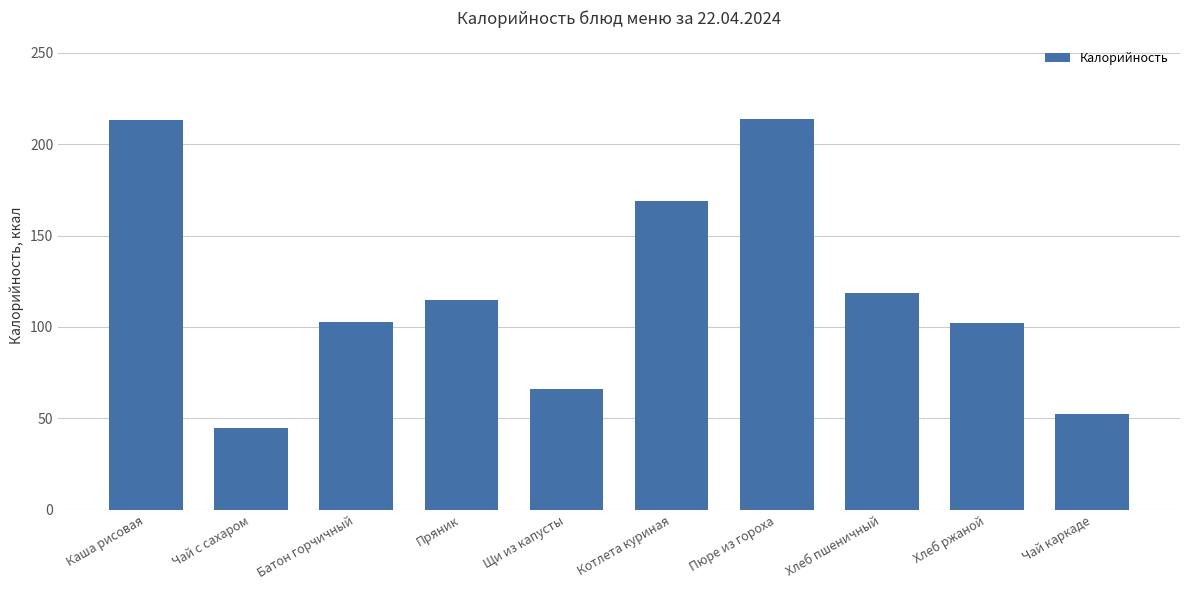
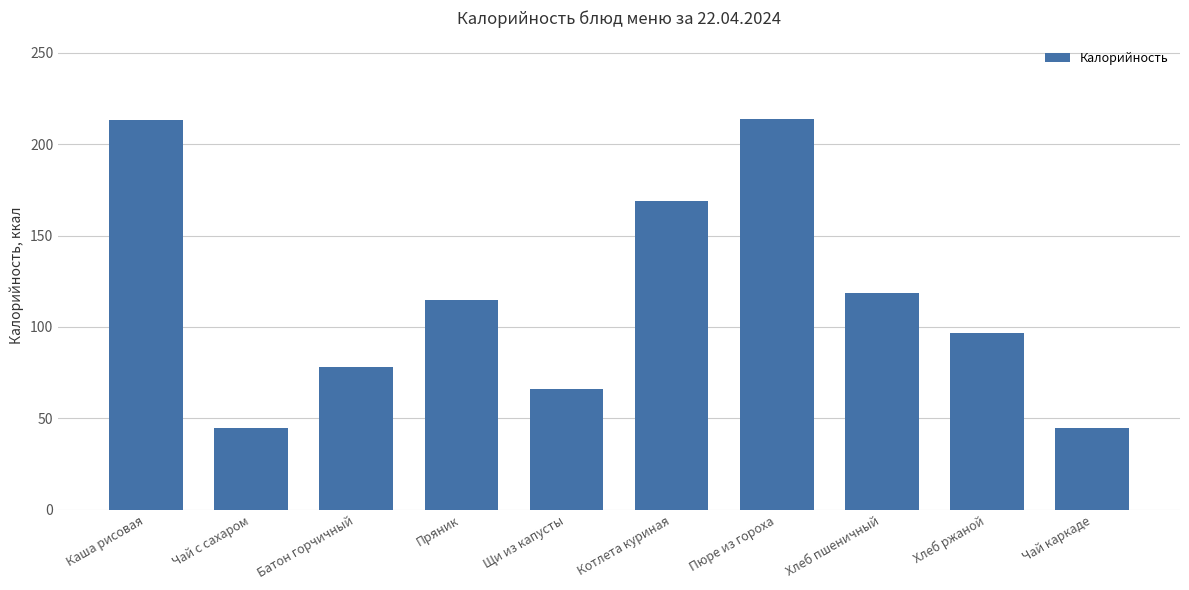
Батон горчичный: 103 -> 78
Хлеб ржаной: 102 -> 97
Чай каркаде: 53 -> 45
